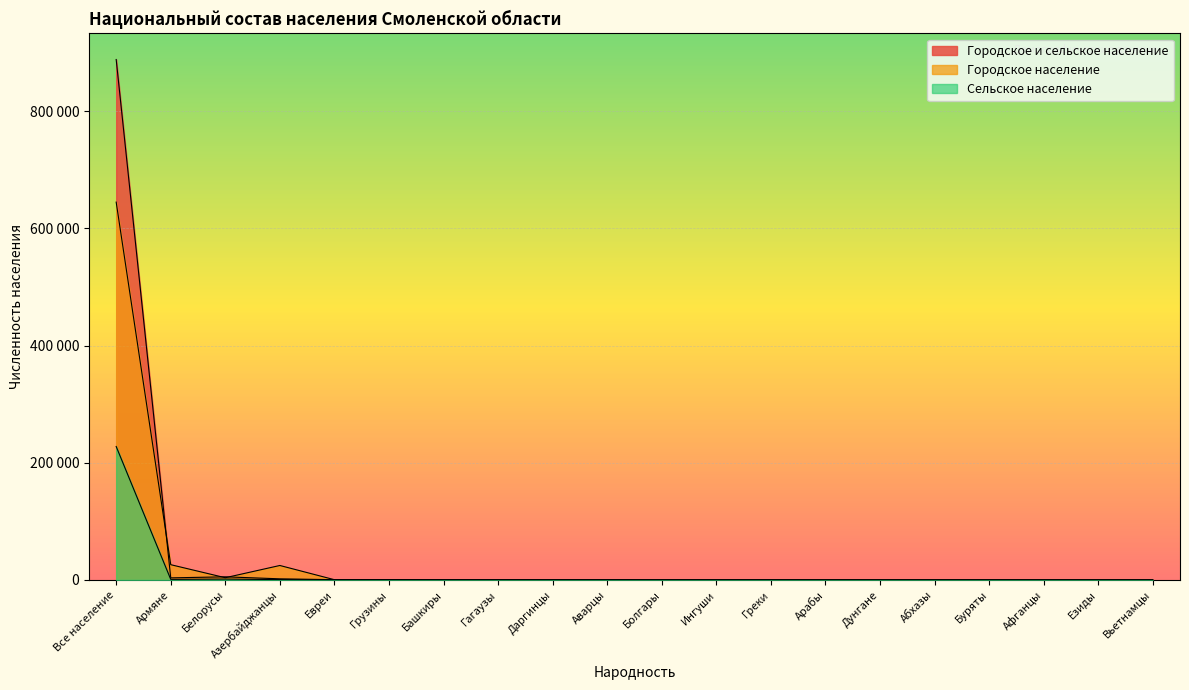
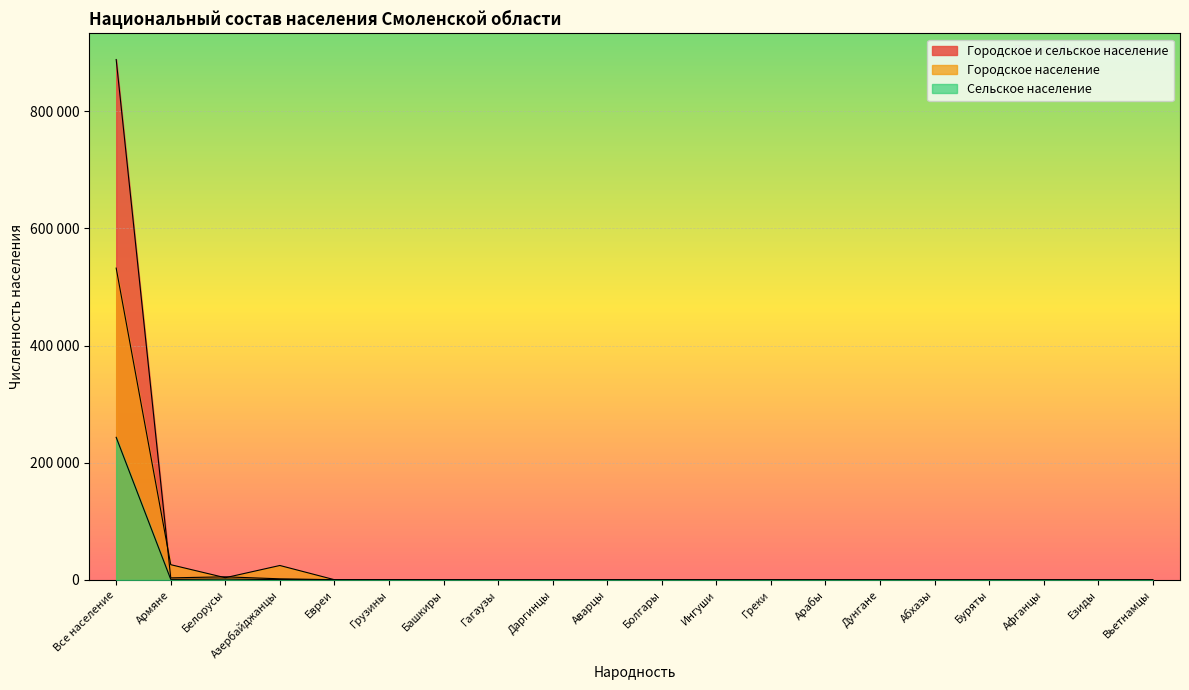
Городское население, Все население: 640000 -> 530000
Сельское население, Все население: 230000 -> 240000
